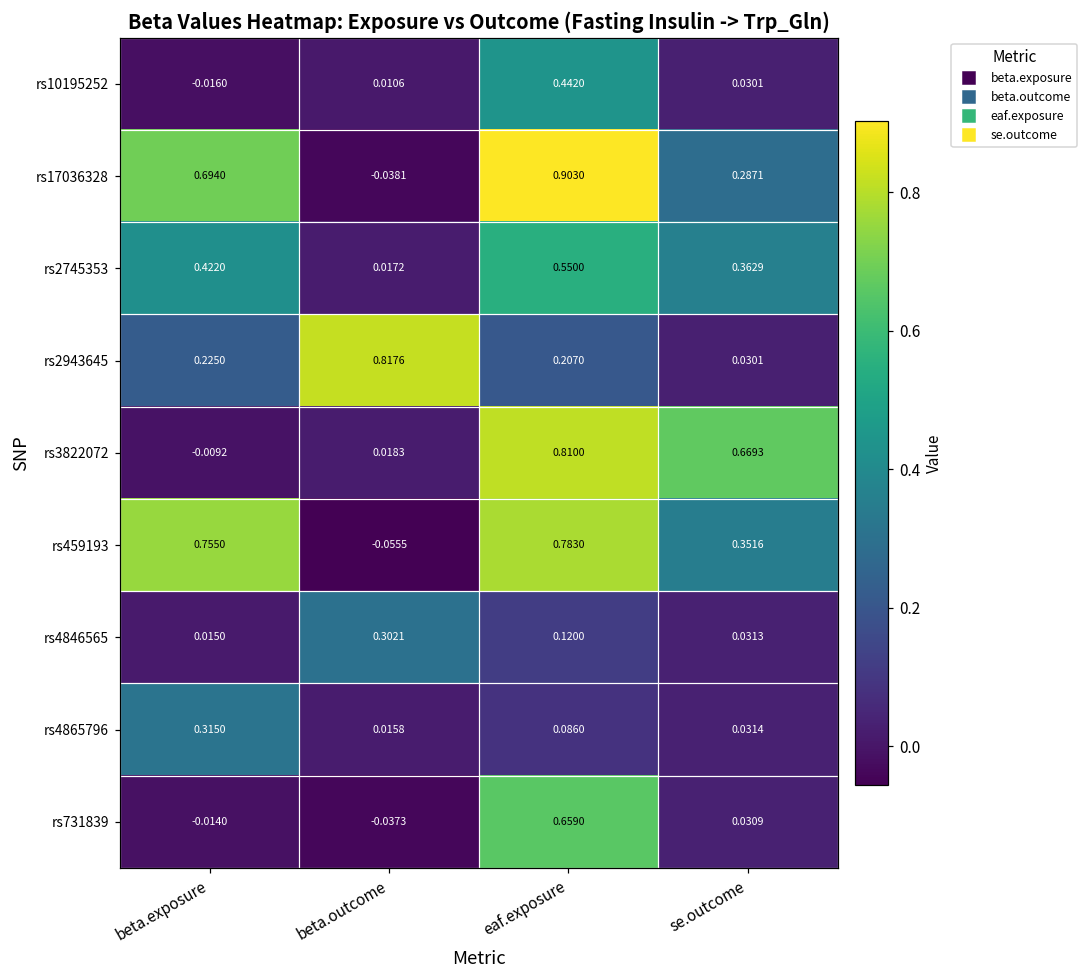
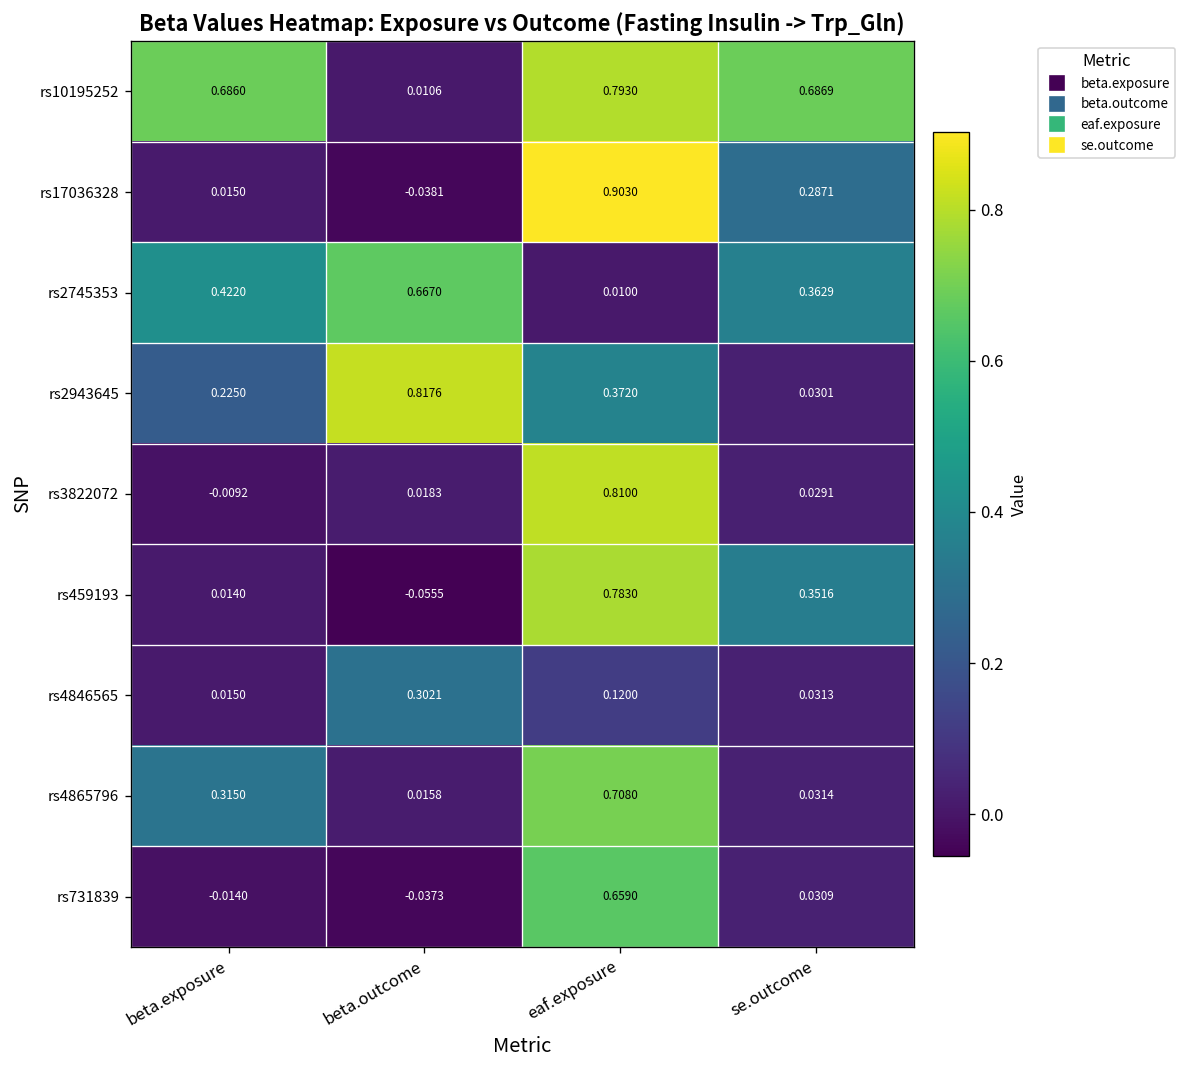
rs10195252, beta.exposure: -0.0160 -> 0.6860
rs10195252, eaf.exposure: 0.4420 -> 0.7930
rs10195252, se.outcome: 0.0301 -> 0.6869
rs17036328, beta.exposure: 0.6940 -> 0.0150
rs2745353, beta.outcome: 0.0172 -> 0.6670
rs2745353, eaf.exposure: 0.5500 -> 0.0100
rs2943645, eaf.exposure: 0.2070 -> 0.3720
rs3822072, se.outcome: 0.6693 -> 0.0291
rs459193, beta.exposure: 0.7550 -> 0.0140
rs4865796, eaf.exposure: 0.0860 -> 0.7080
